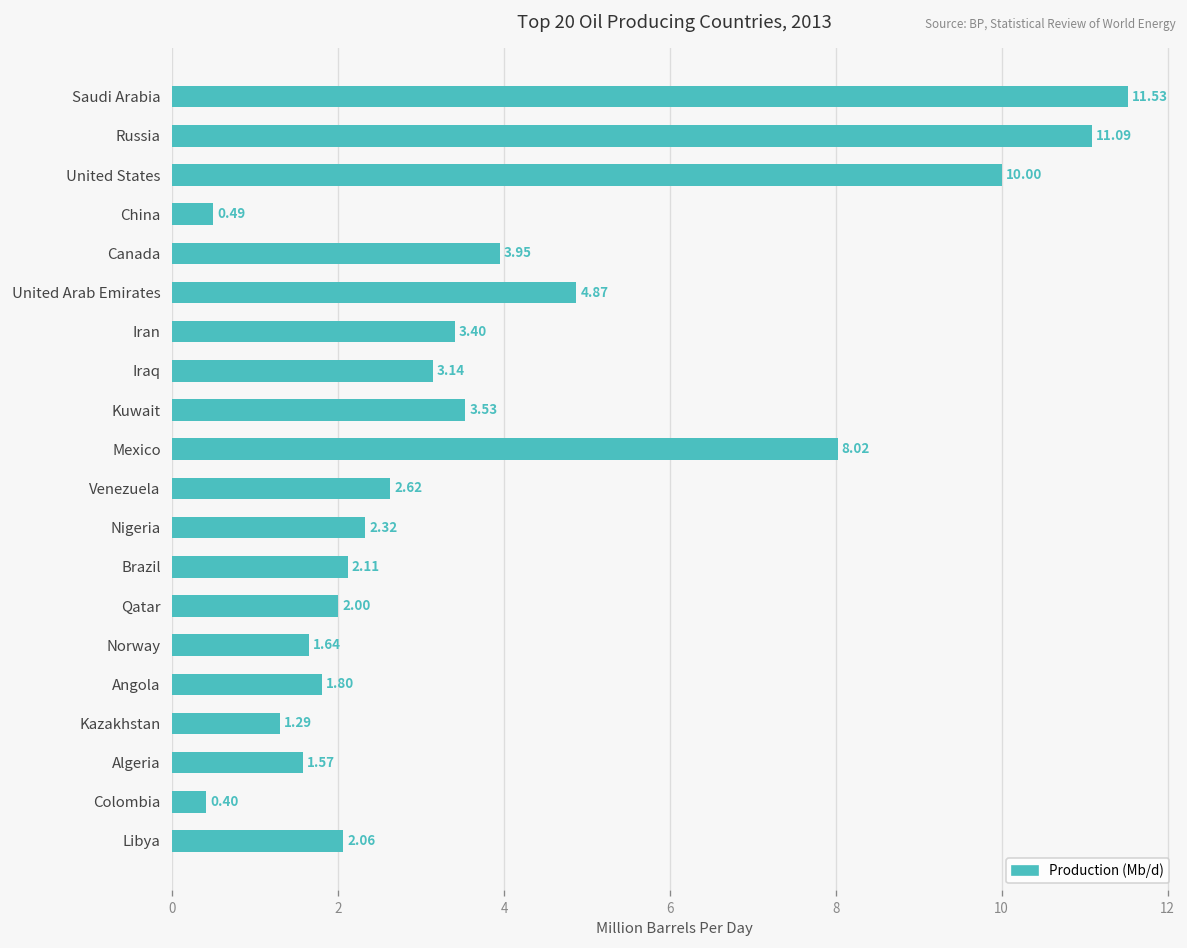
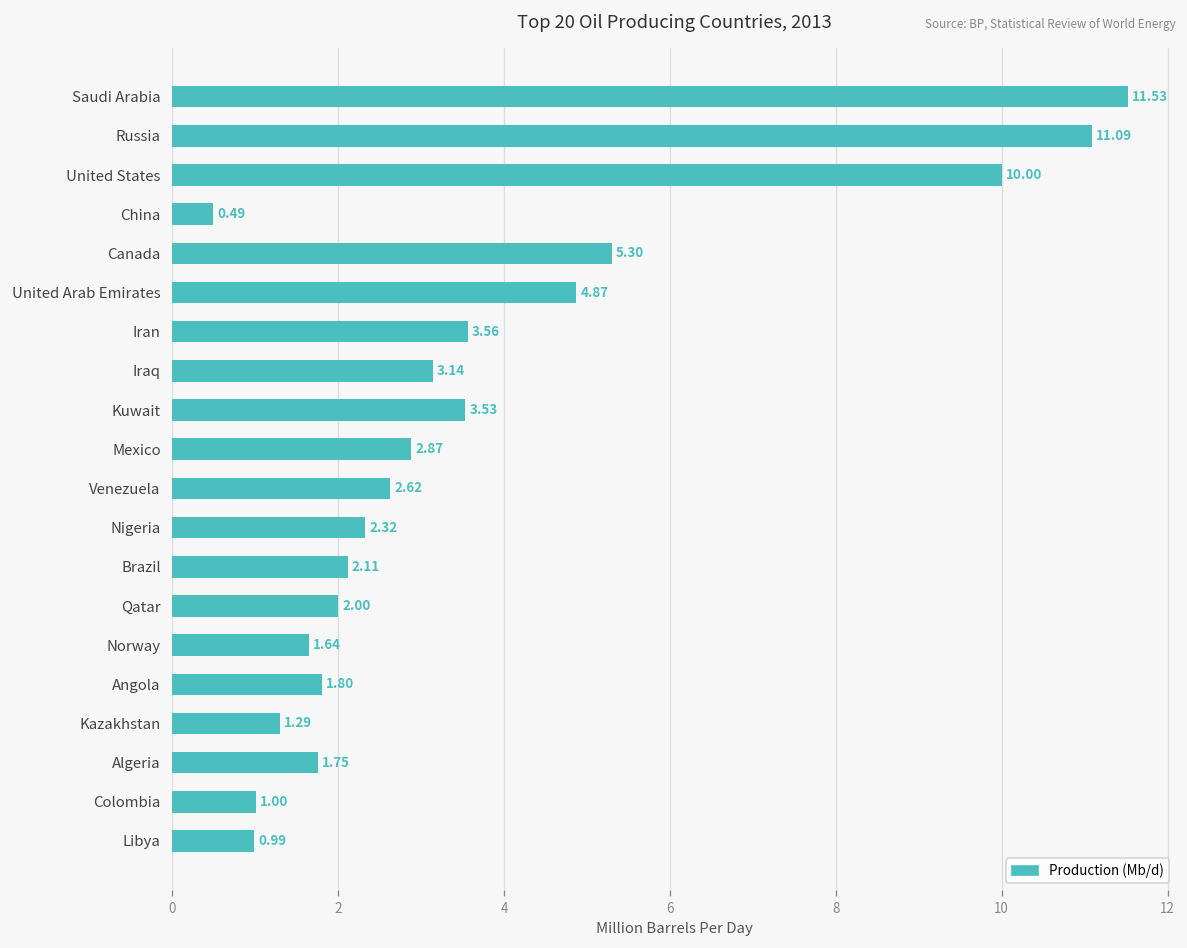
Canada: 3.95 -> 5.30
Iran: 3.40 -> 3.56
Mexico: 8.02 -> 2.87
Algeria: 1.57 -> 1.75
Colombia: 0.40 -> 1.00
Libya: 2.06 -> 0.99
